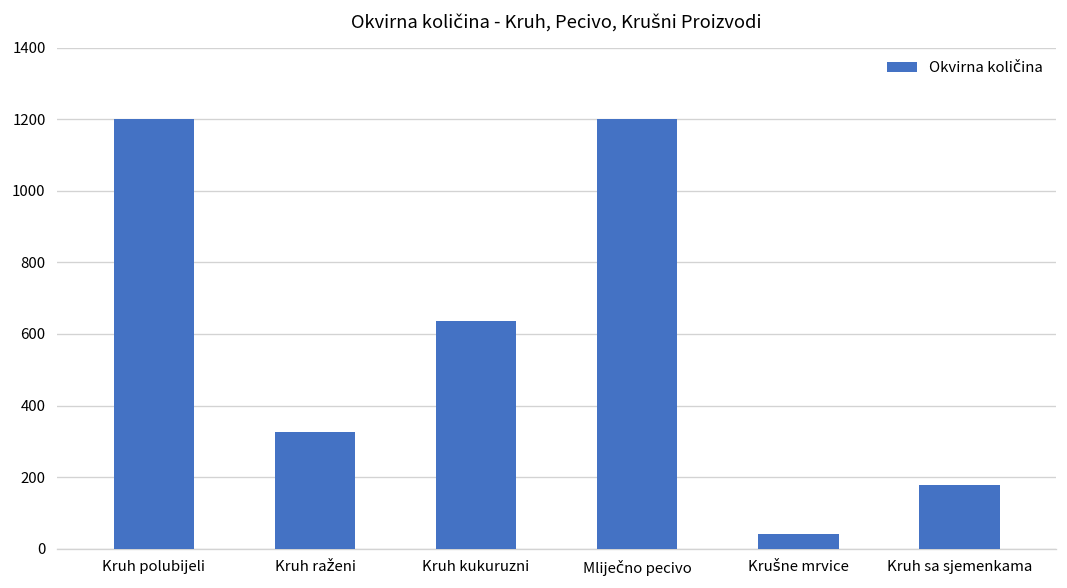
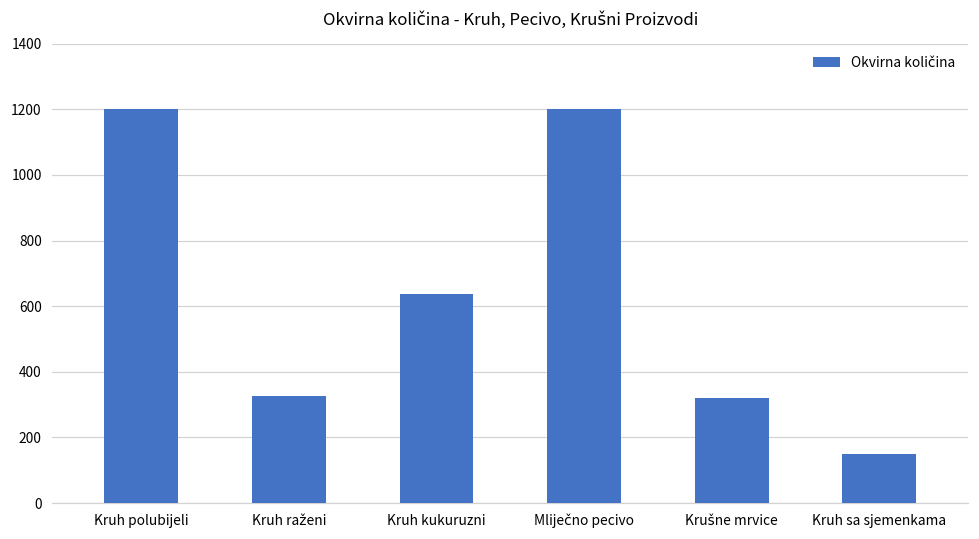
Krušne mrvice: 40 -> 320
Kruh sa sjemenkama: 180 -> 150
